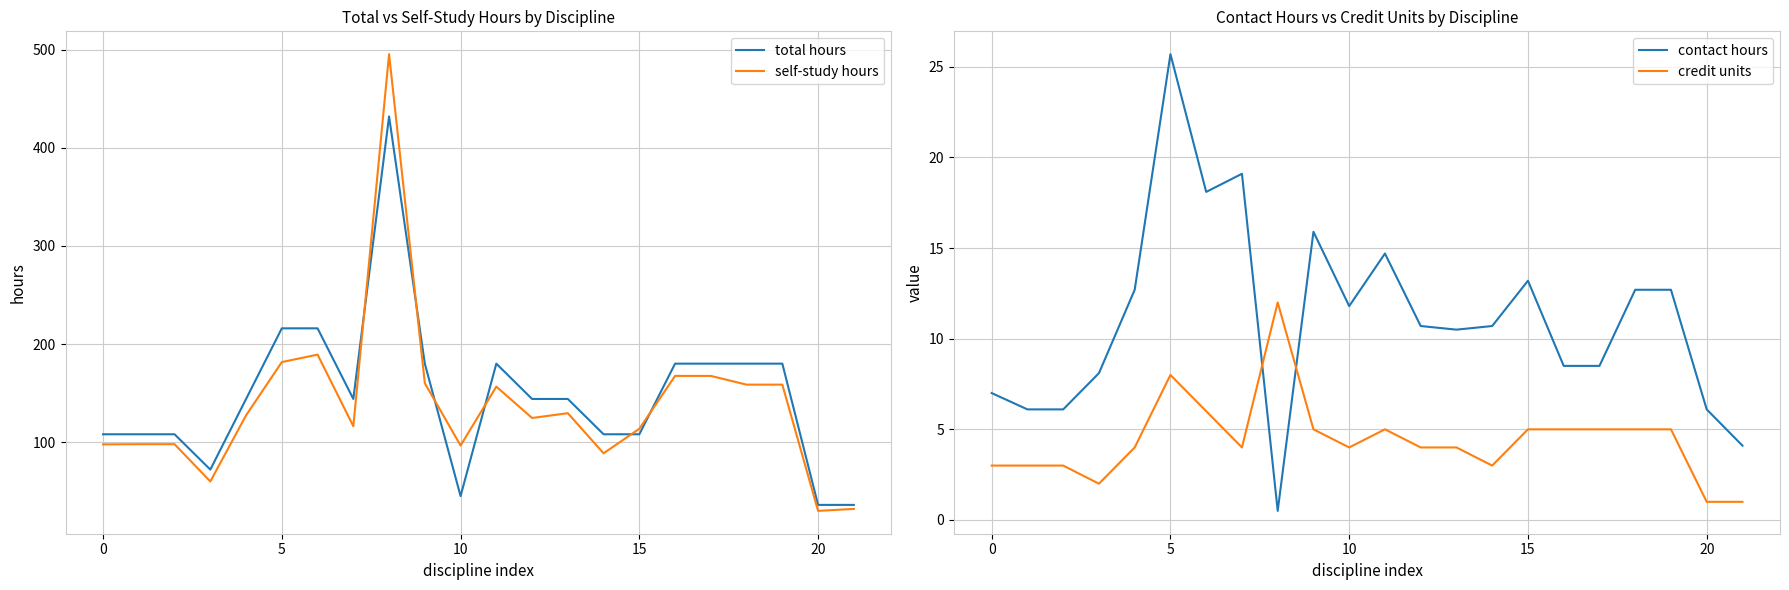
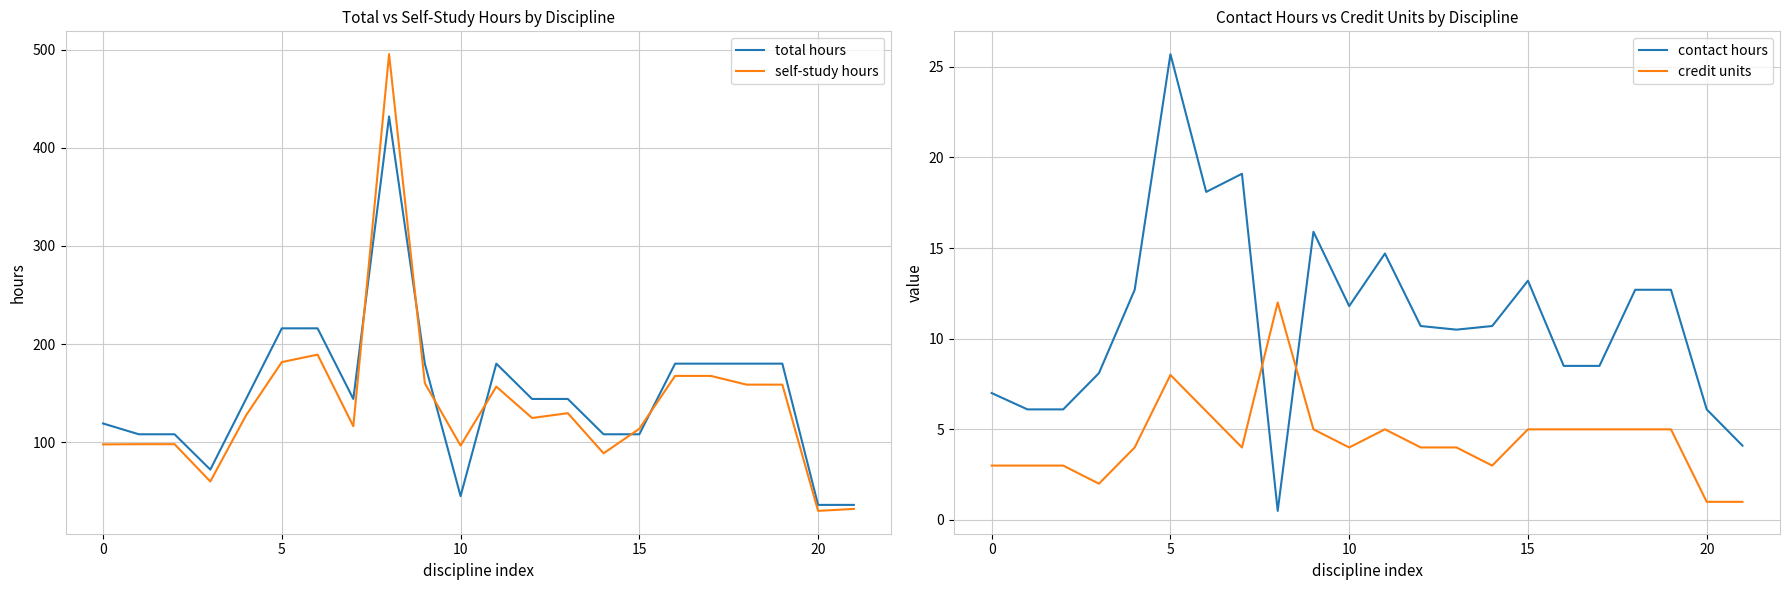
Total vs Self-Study Hours by Discipline, total hours, 0: 110 -> 120
